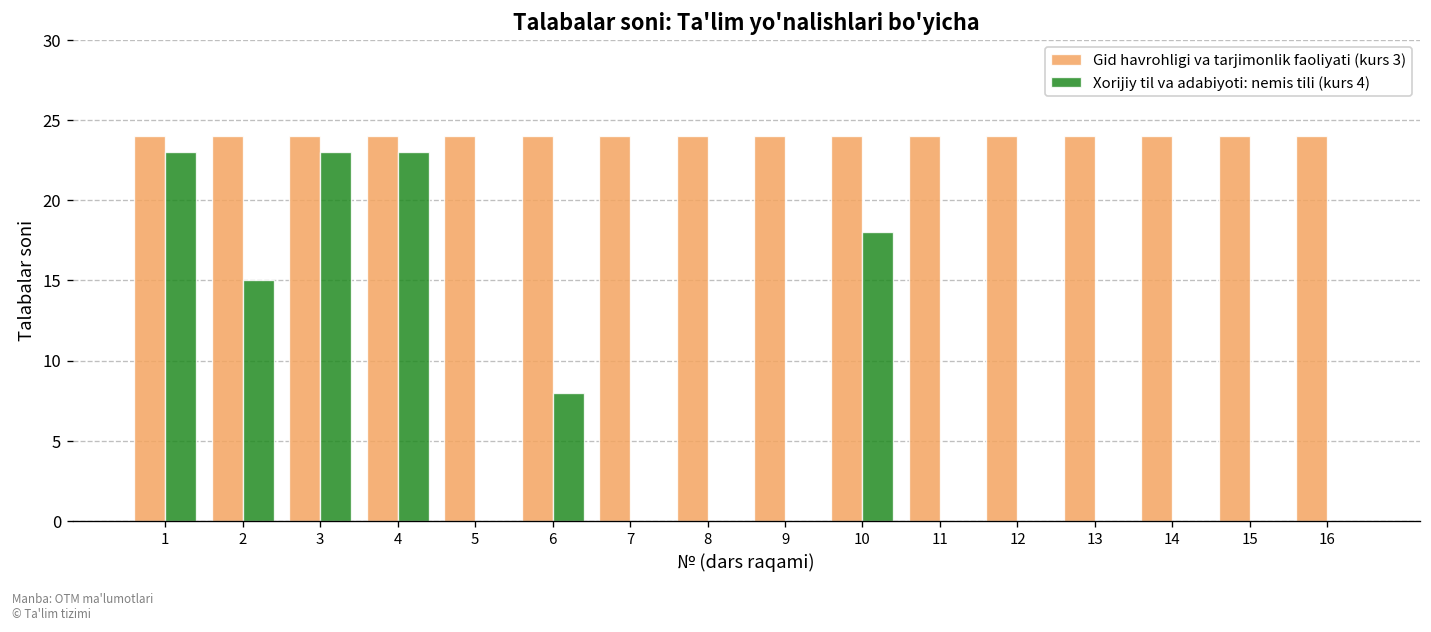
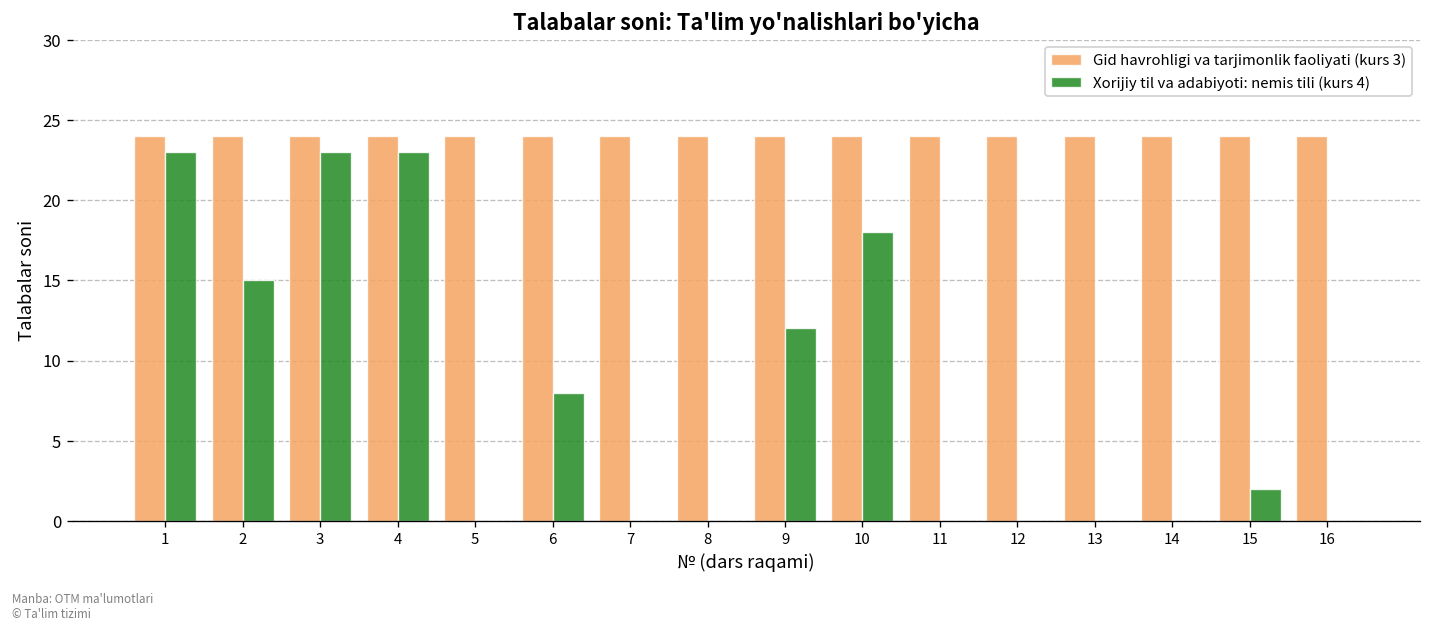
Xorijiy til va adabiyoti: nemis tili (kurs 4), 9: 0 -> 12
Xorijiy til va adabiyoti: nemis tili (kurs 4), 15: 0 -> 2
